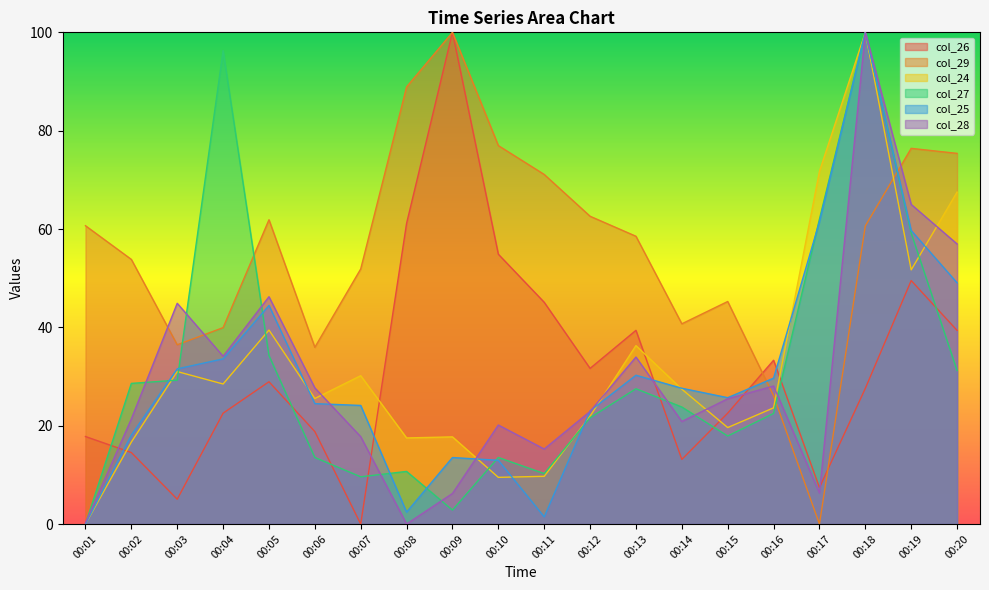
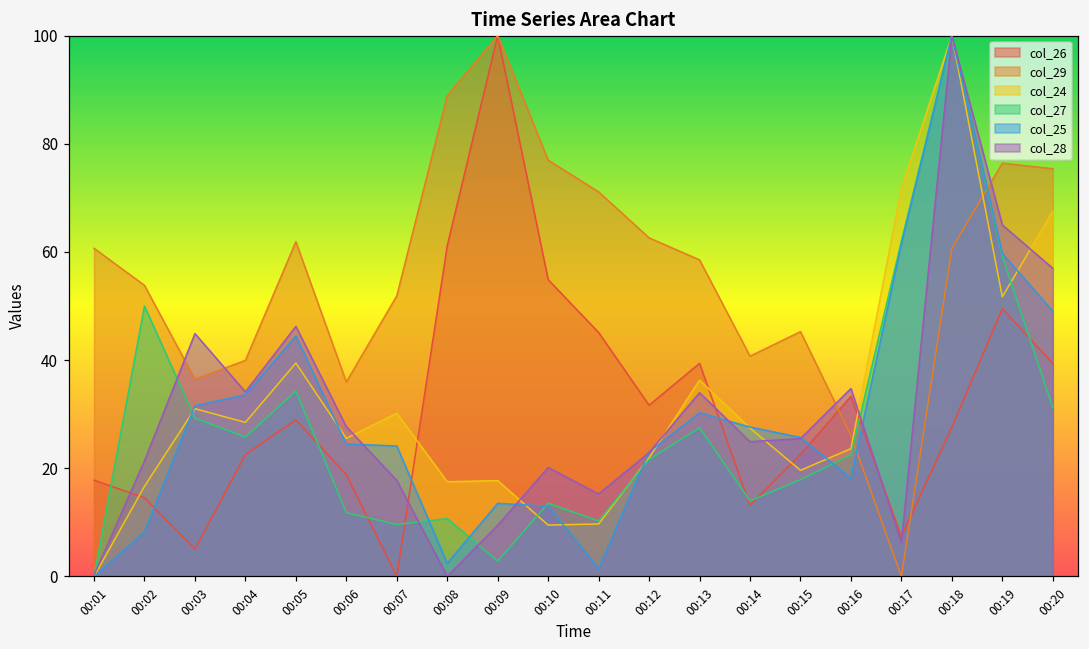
col_27, 00:02: 29 -> 50
col_25, 00:02: 18 -> 8
col_27, 00:04: 96 -> 26
col_27, 00:06: 14 -> 12
col_28, 00:09: 6 -> 9
col_27, 00:14: 24 -> 14
col_28, 00:14: 21 -> 25
col_25, 00:16: 30 -> 18
col_28, 00:16: 28 -> 35
